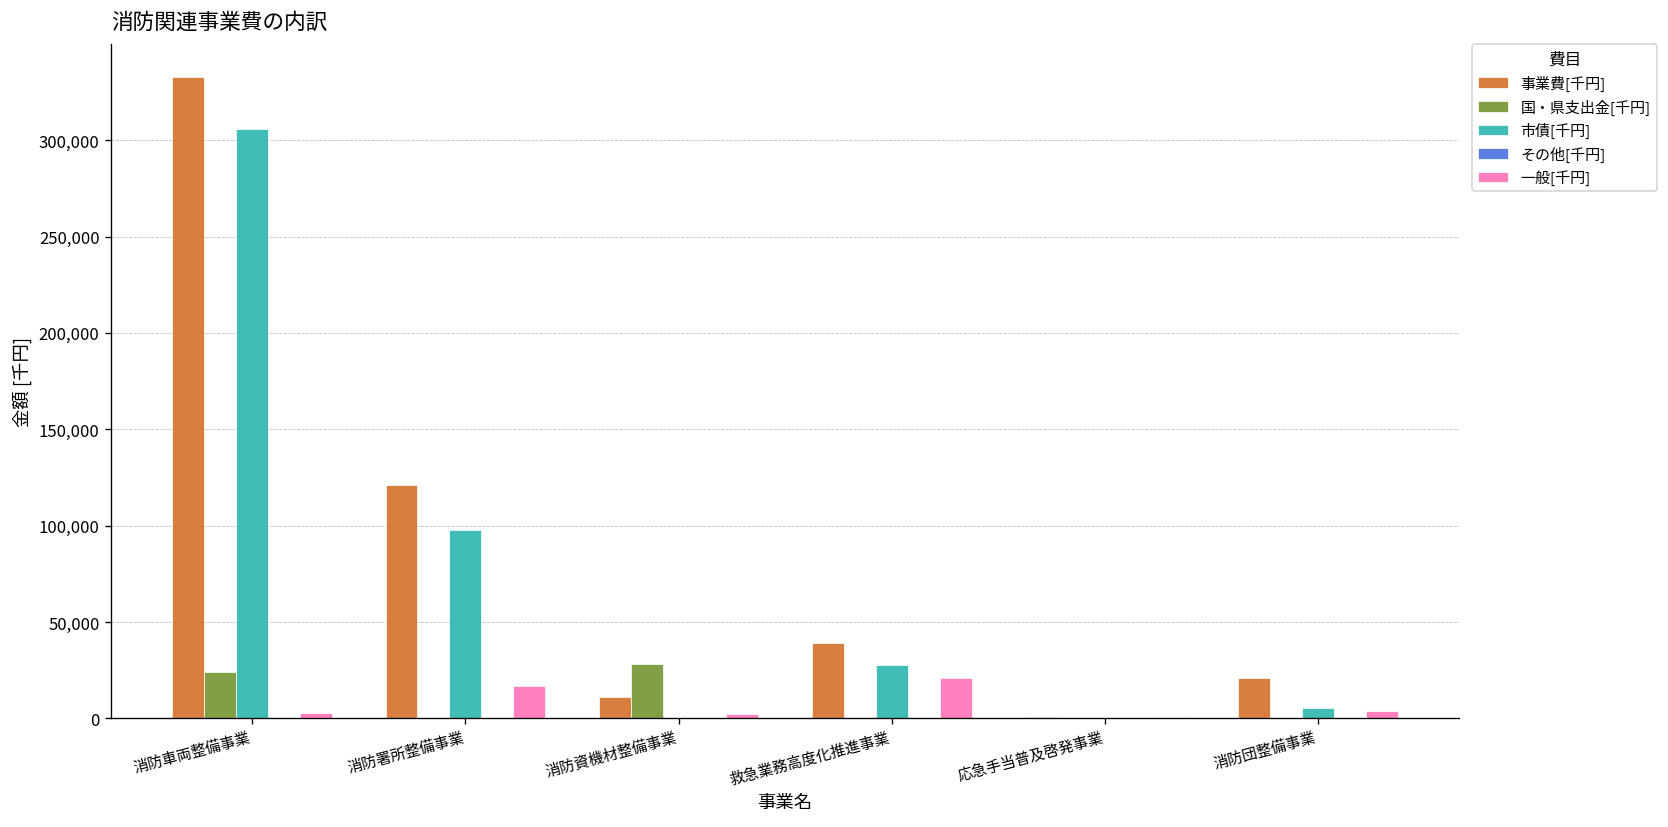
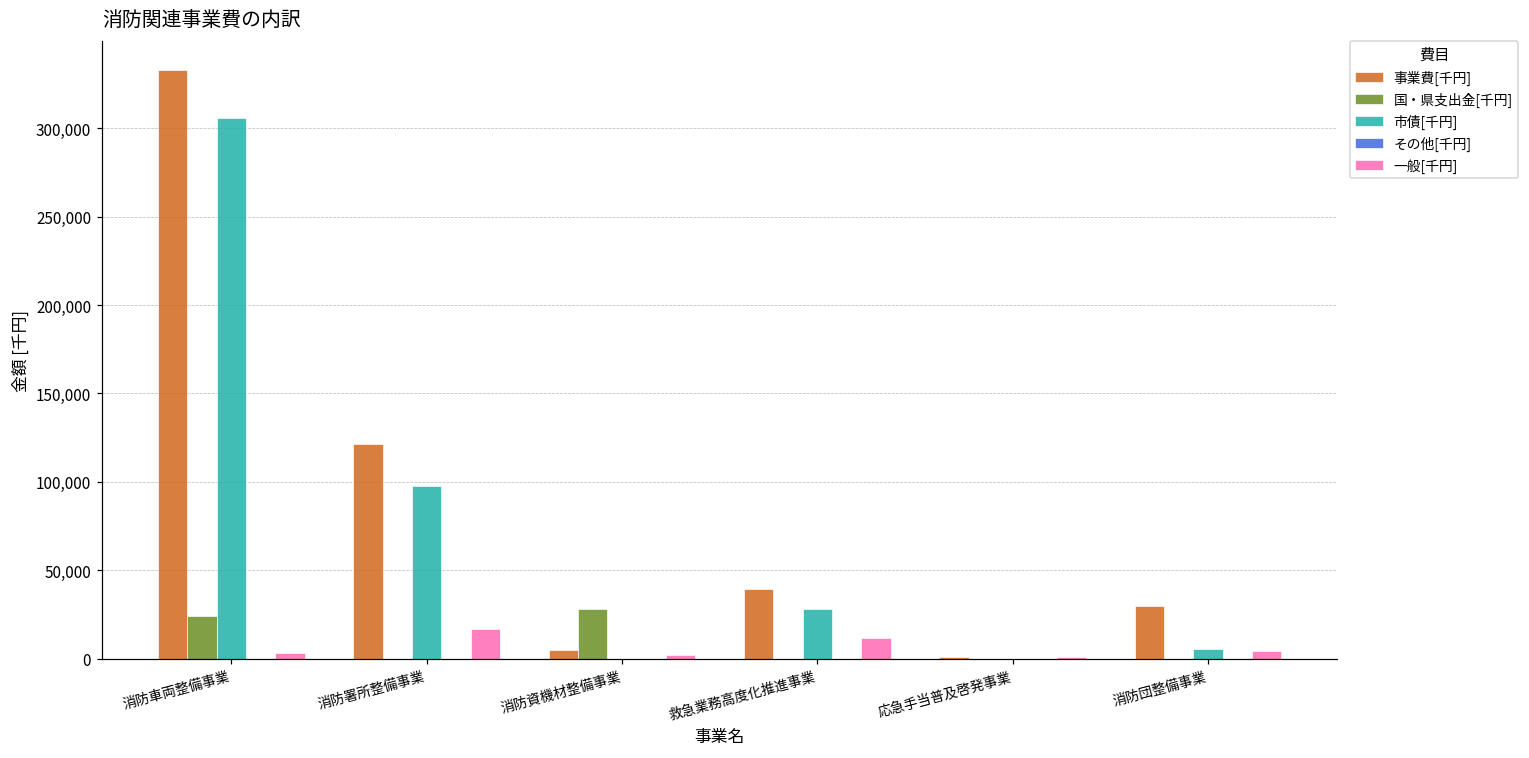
事業費[千円], 消防資機材整備事業: 11,000 -> 5,000
一般[千円], 救急業務高度化推進事業: 21,000 -> 11,000
事業費[千円], 消防団整備事業: 21,000 -> 30,000
